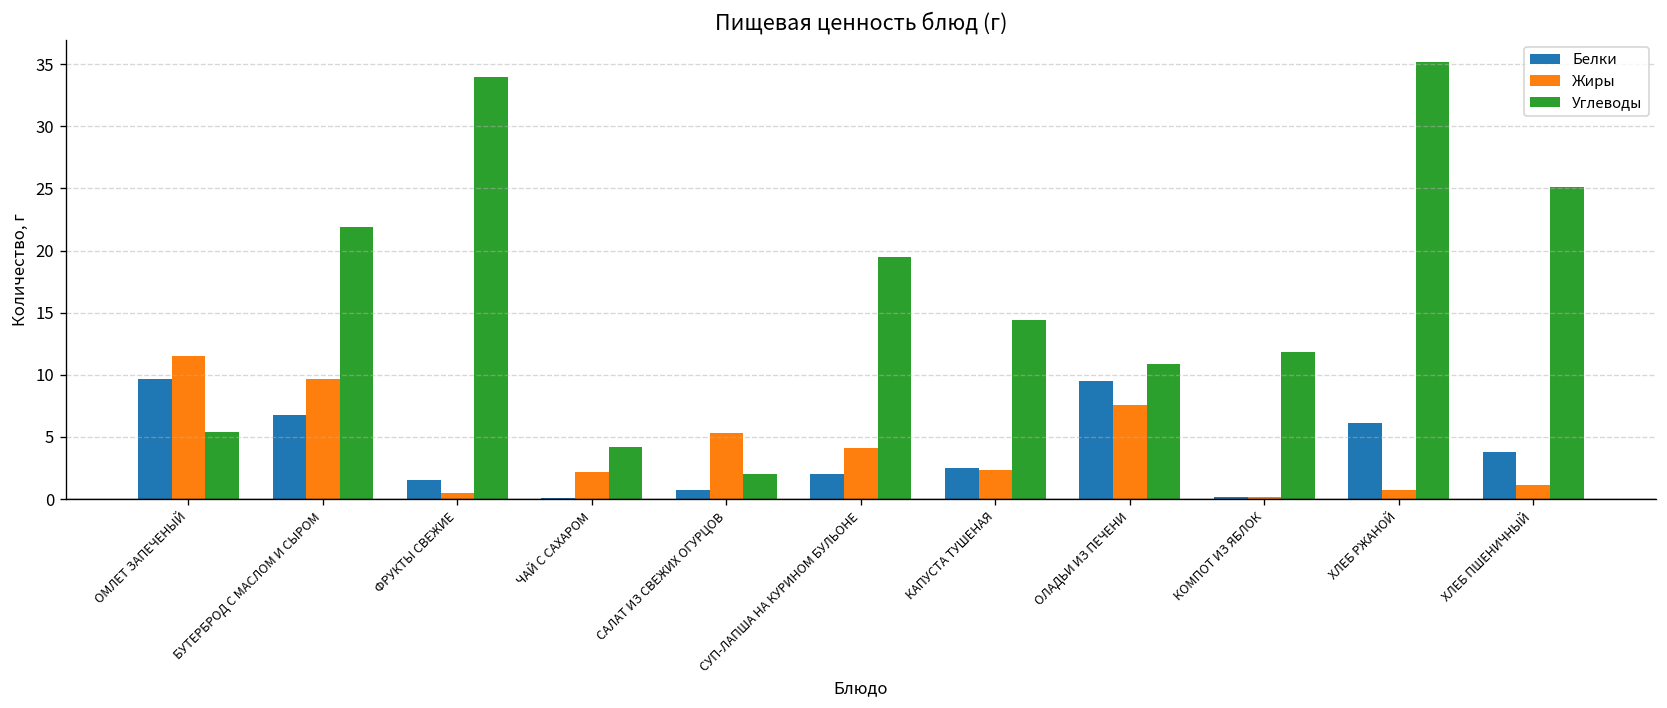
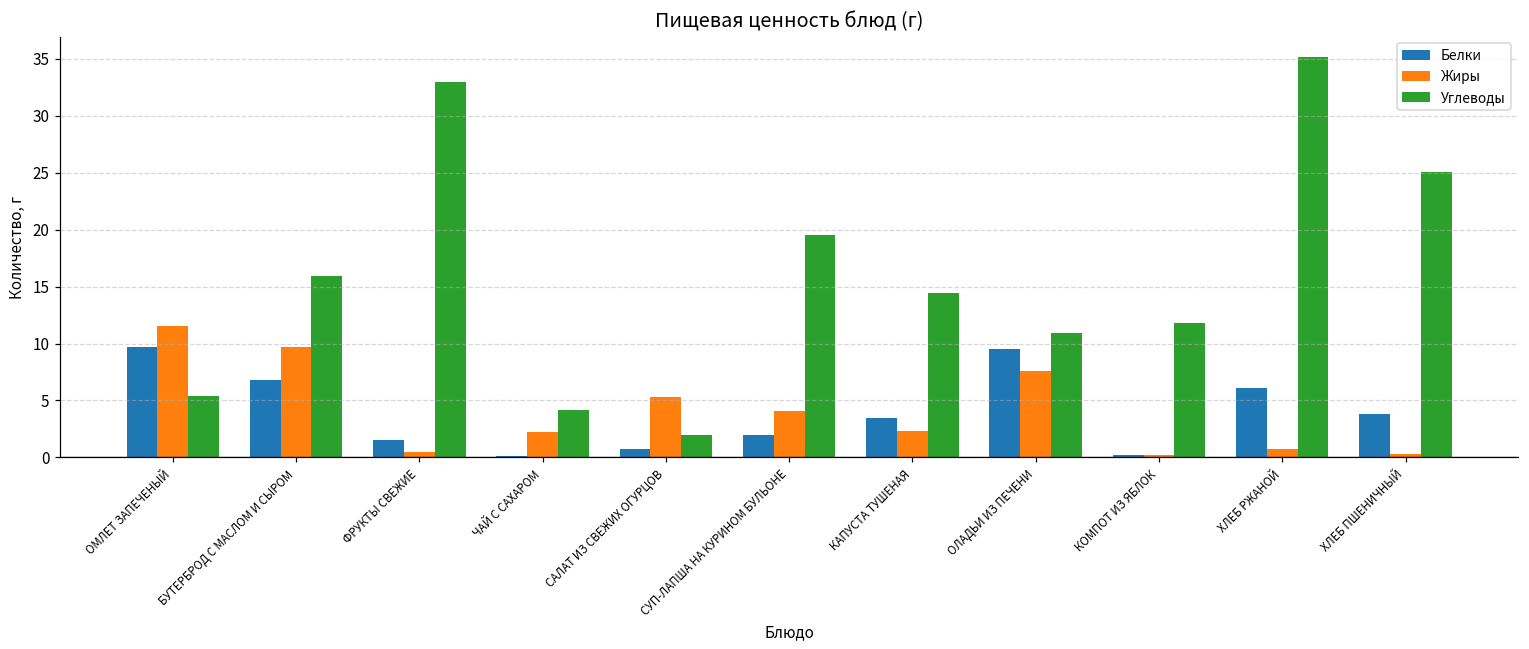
Углеводы, БУТЕРБРОД С МАСЛОМ И СЫРОМ: 21.9 -> 15.9
Углеводы, ФРУКТЫ СВЕЖИЕ: 34 -> 33
Белки, КАПУСТА ТУШЕНАЯ: 2.5 -> 3.5
Жиры, ХЛЕБ ПШЕНИЧНЫЙ: 1.1 -> 0.3
